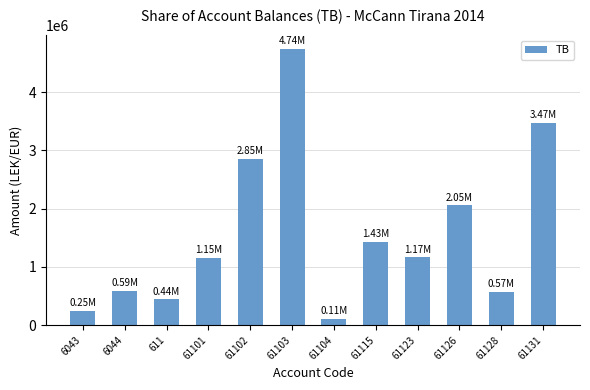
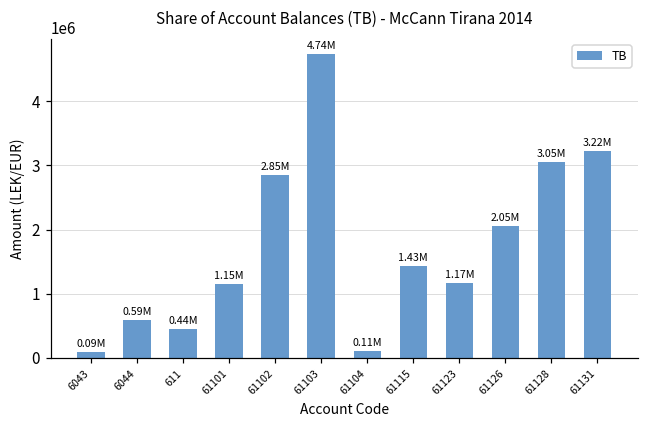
6043: 0.25M -> 0.09M
61128: 0.57M -> 3.05M
61131: 3.47M -> 3.22M
